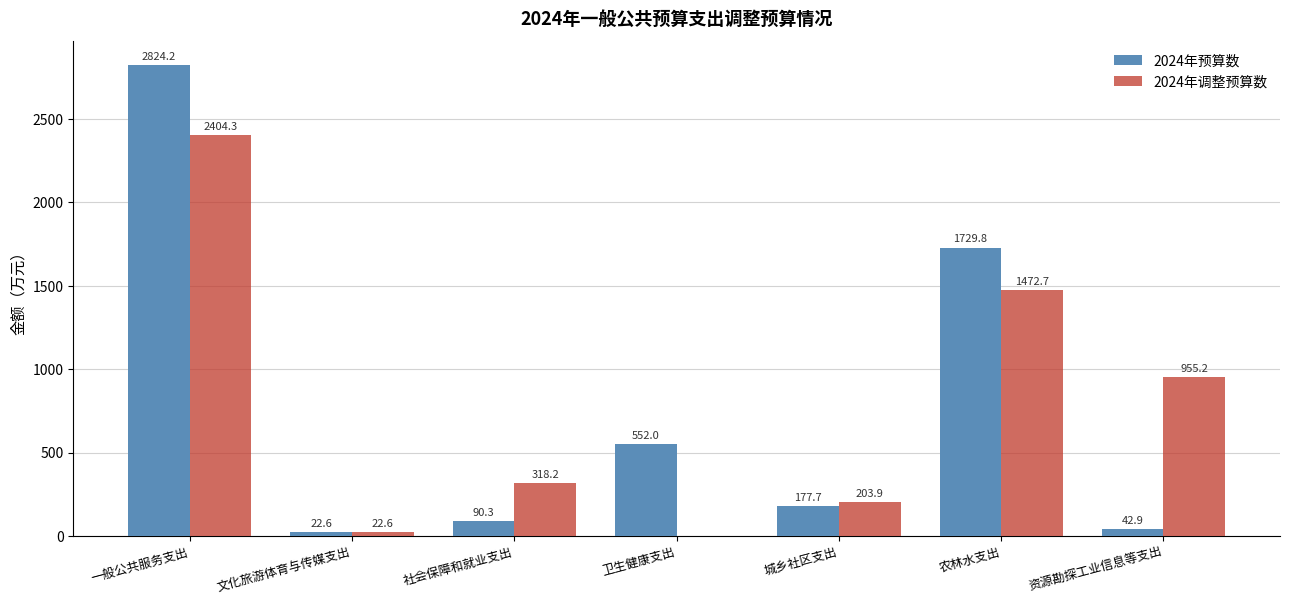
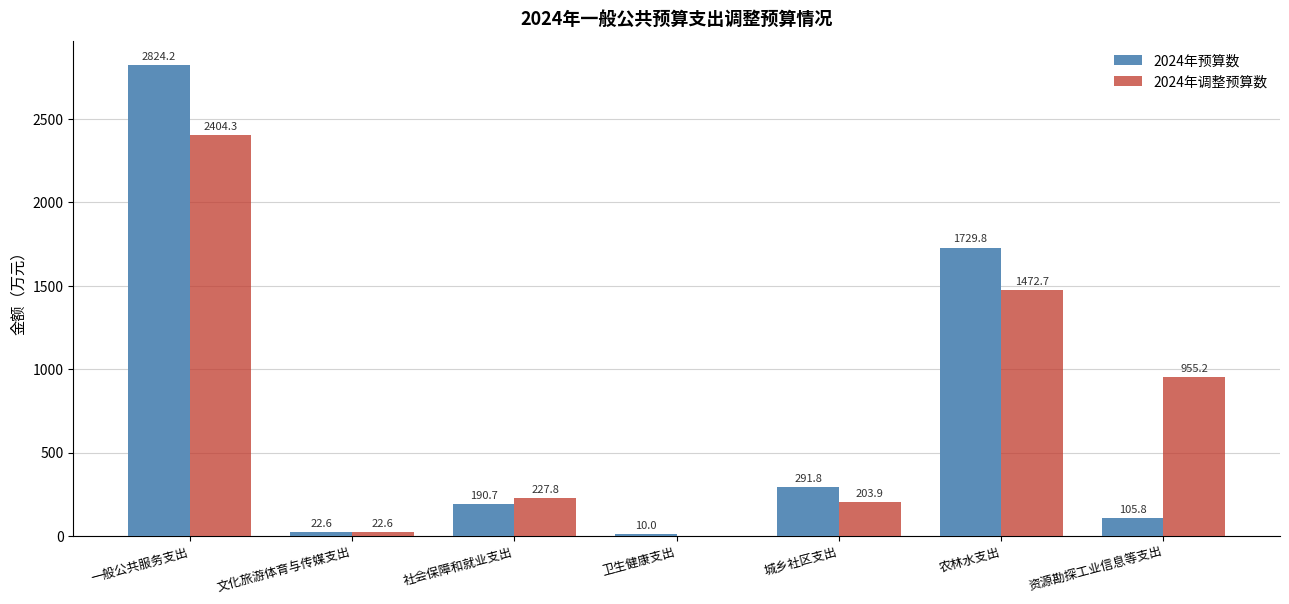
2024年预算数, 社会保障和就业支出: 90.3 -> 190.7
2024年调整预算数, 社会保障和就业支出: 318.2 -> 227.8
2024年预算数, 卫生健康支出: 552.0 -> 10.0
2024年预算数, 城乡社区支出: 177.7 -> 291.8
2024年预算数, 资源勘探工业信息等支出: 42.9 -> 105.8
